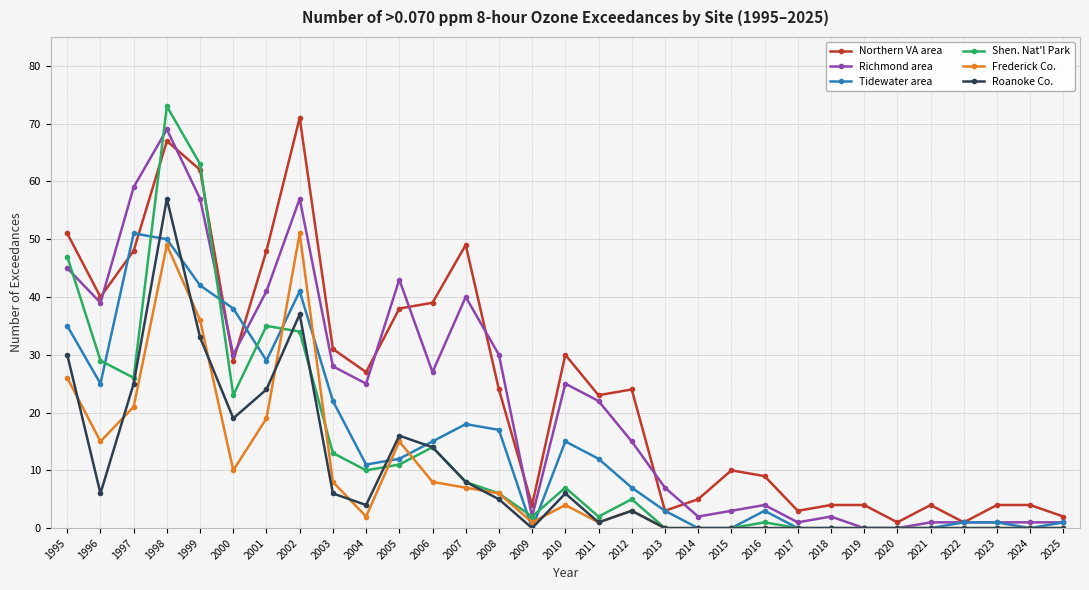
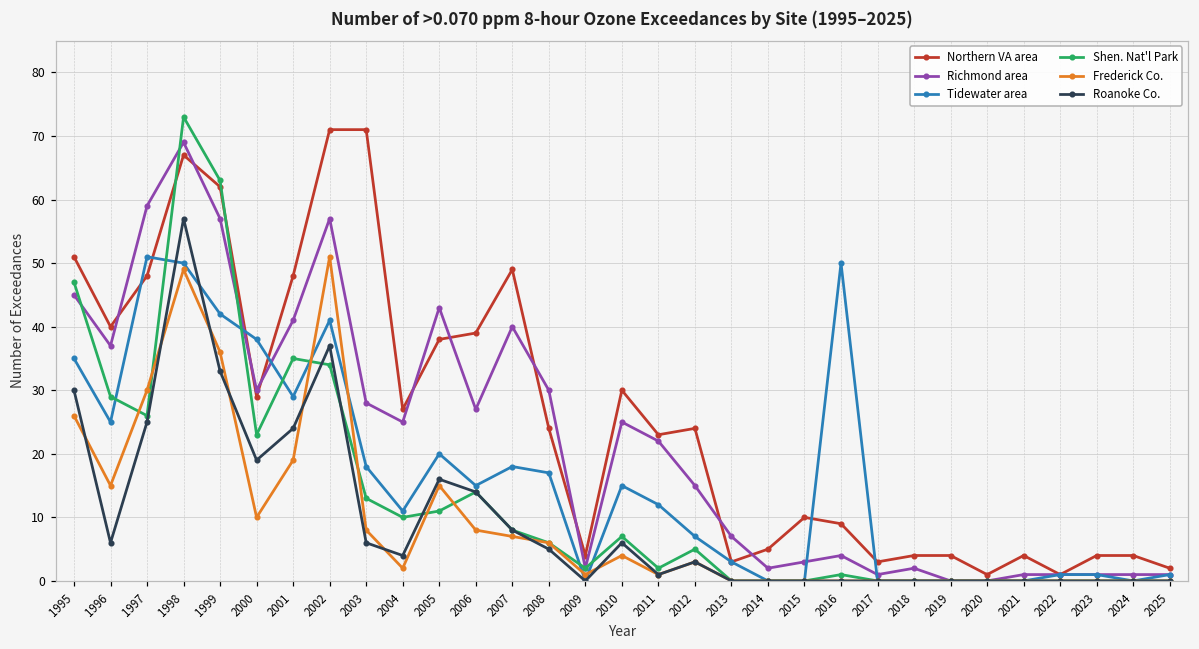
Richmond area, 1996: 39 -> 37
Frederick Co., 1997: 21 -> 30
Northern VA area, 2003: 31 -> 71
Tidewater area, 2003: 22 -> 18
Tidewater area, 2005: 12 -> 20
Tidewater area, 2016: 3 -> 50
